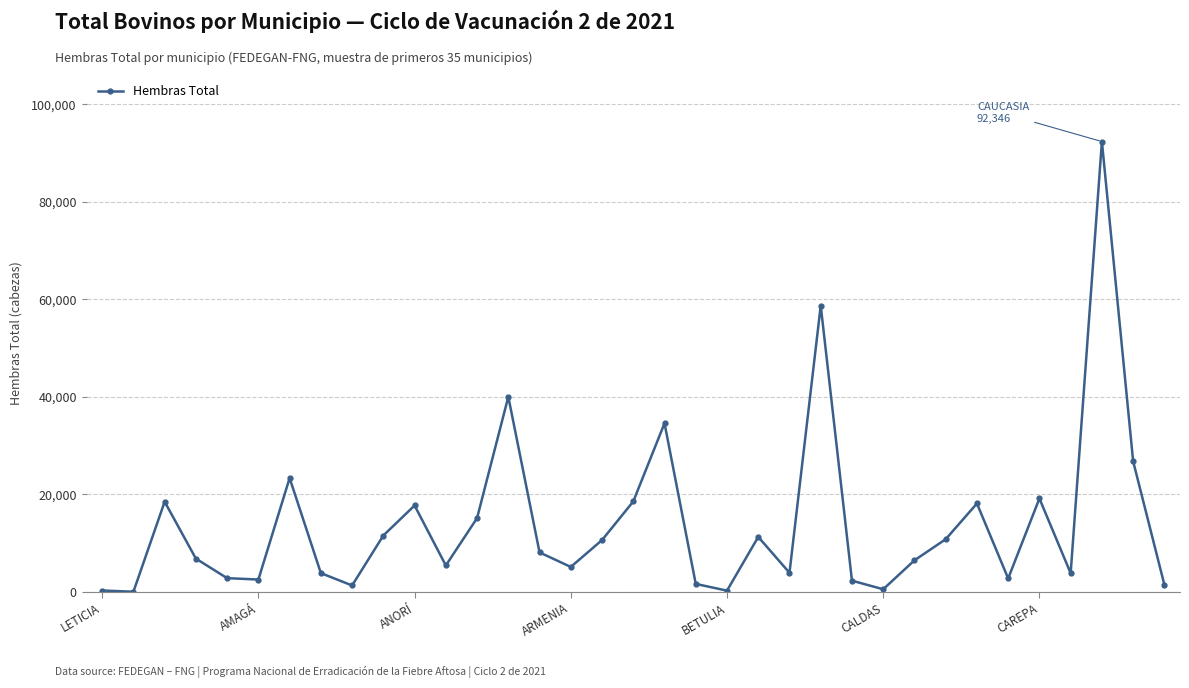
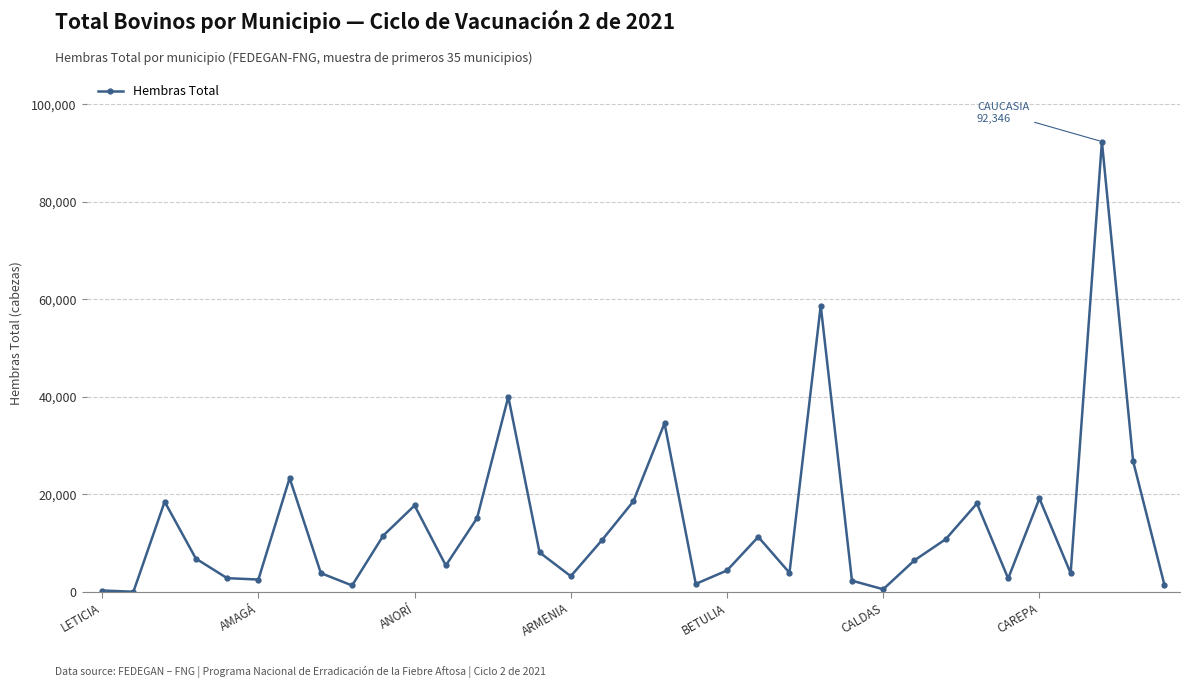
ARMENIA: 5,000 -> 3,000
BETULIA: 0 -> 4,000
